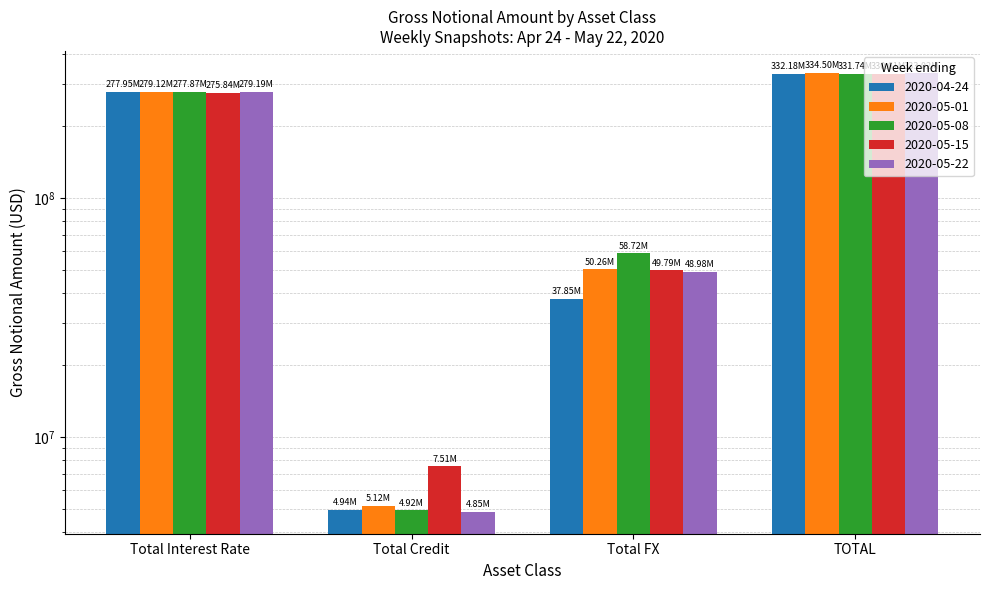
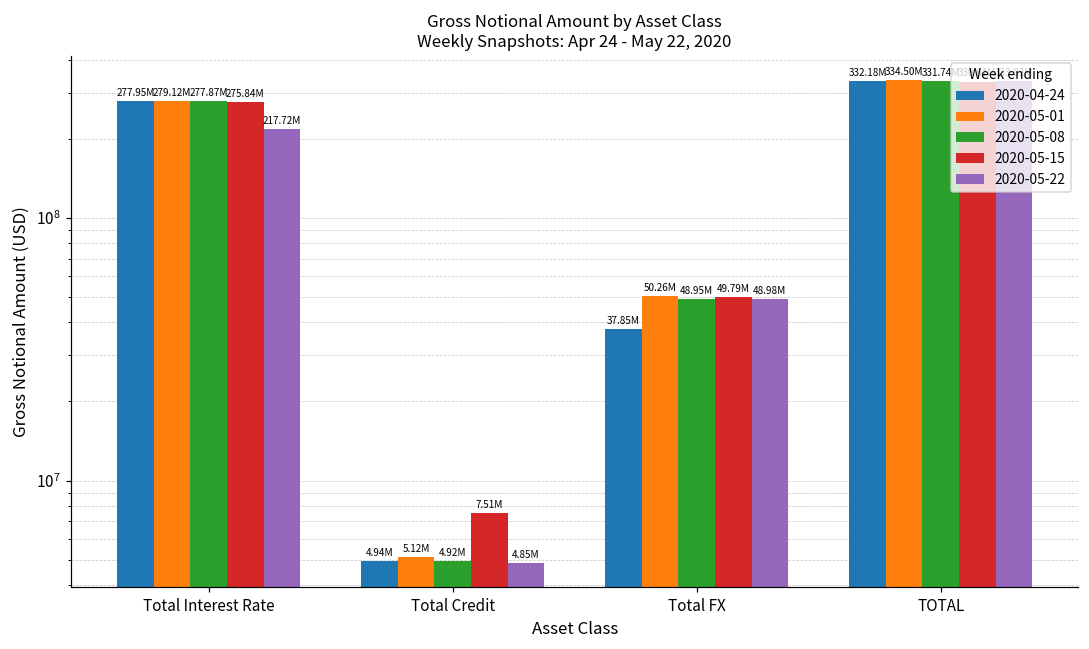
2020-05-22, Total Interest Rate: 279.19M -> 217.72M
2020-05-08, Total FX: 58.72M -> 48.95M
